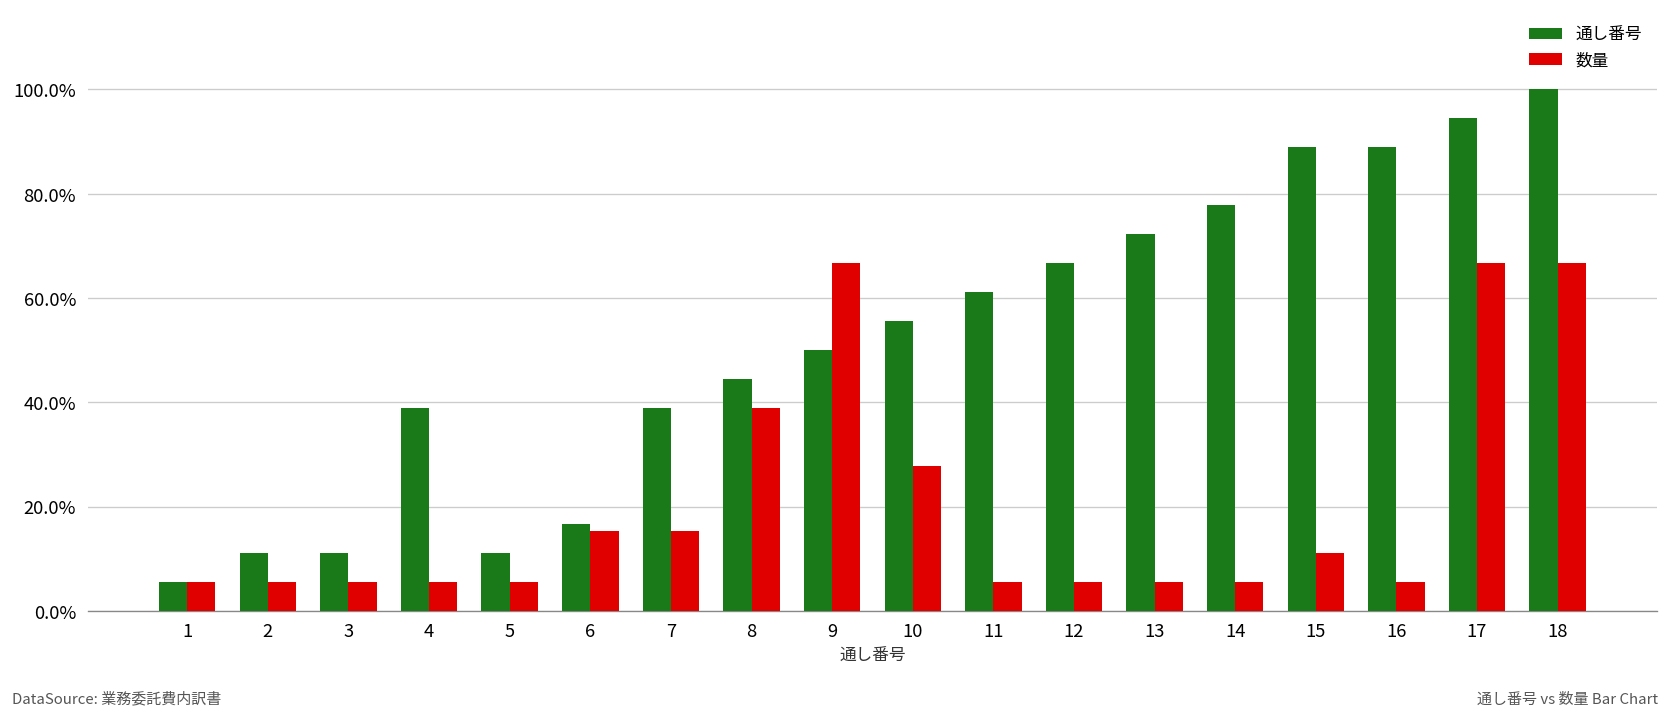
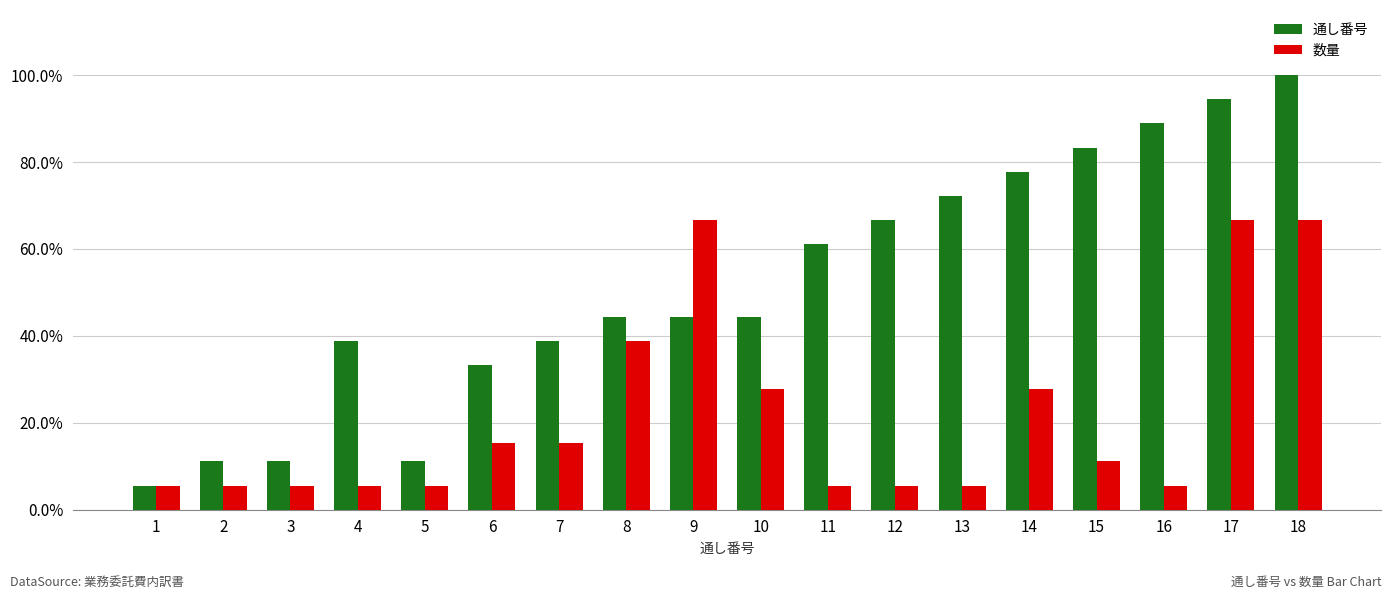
通し番号, 6: 17% -> 33%
通し番号, 9: 50% -> 44%
通し番号, 10: 56% -> 44%
数量, 14: 6% -> 28%
通し番号, 15: 89% -> 83%
